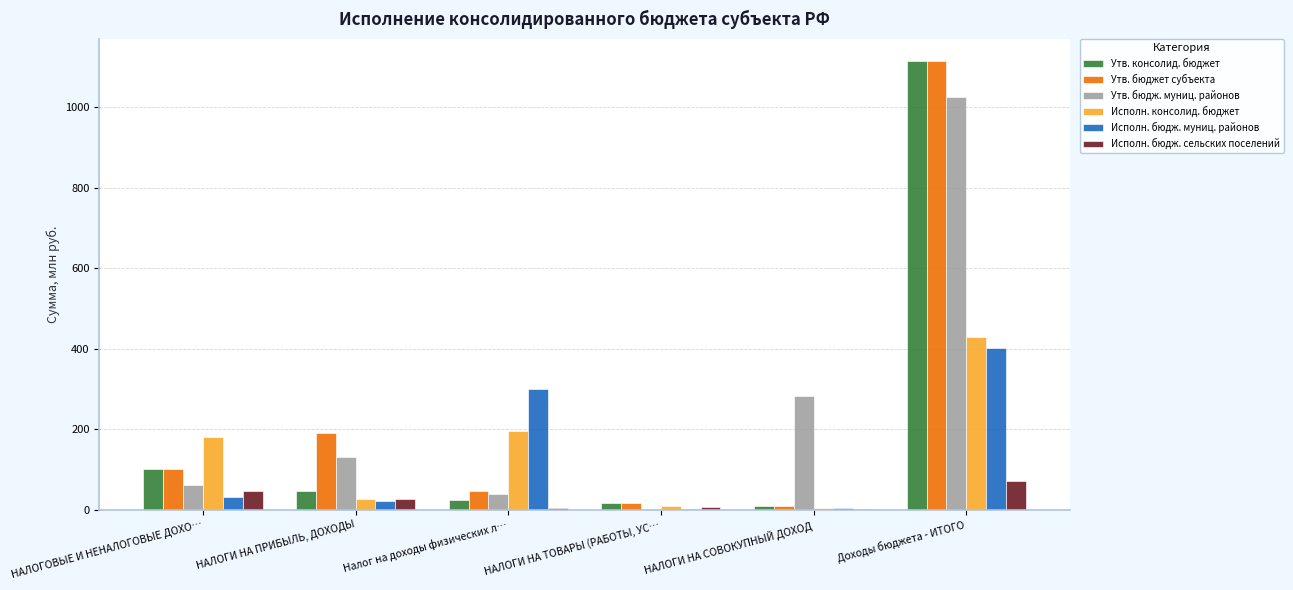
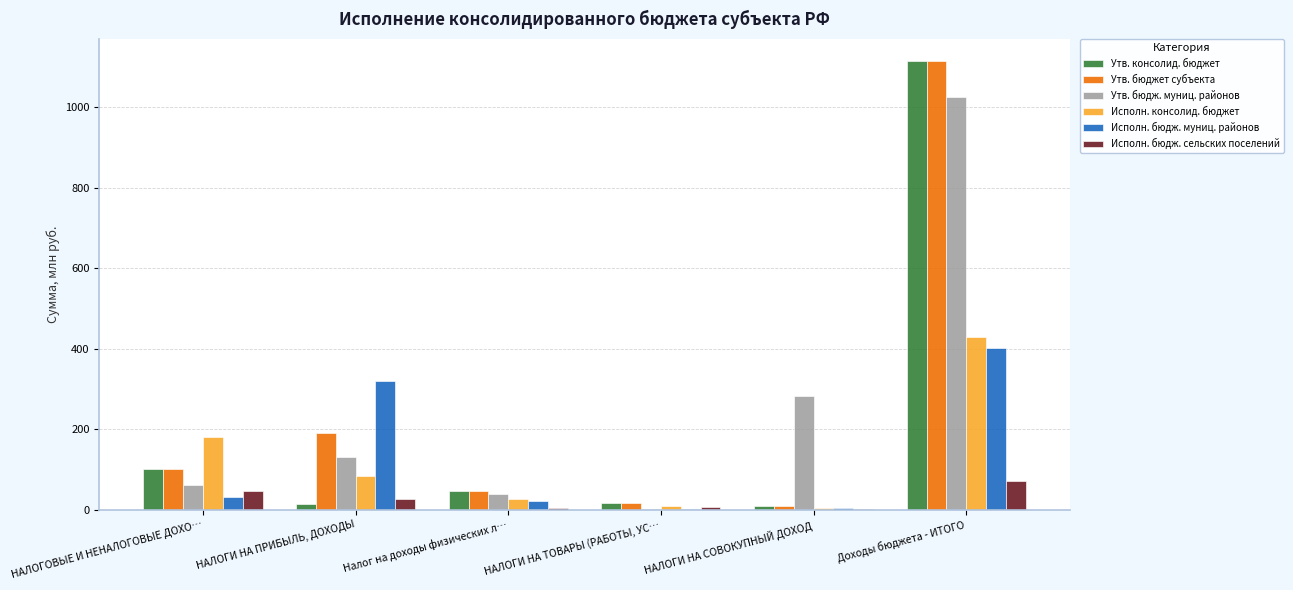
Утв. консолид. бюджет, НАЛОГИ НА ПРИБЫЛЬ, ДОХОДЫ: 50 -> 10
Исполн. консолид. бюджет, НАЛОГИ НА ПРИБЫЛЬ, ДОХОДЫ: 30 -> 80
Исполн. бюдж. муниц. районов, НАЛОГИ НА ПРИБЫЛЬ, ДОХОДЫ: 20 -> 320
Утв. консолид. бюджет, Налог на доходы физических л…: 20 -> 50
Исполн. консолид. бюджет, Налог на доходы физических л…: 190 -> 30
Исполн. бюдж. муниц. районов, Налог на доходы физических л…: 300 -> 20
